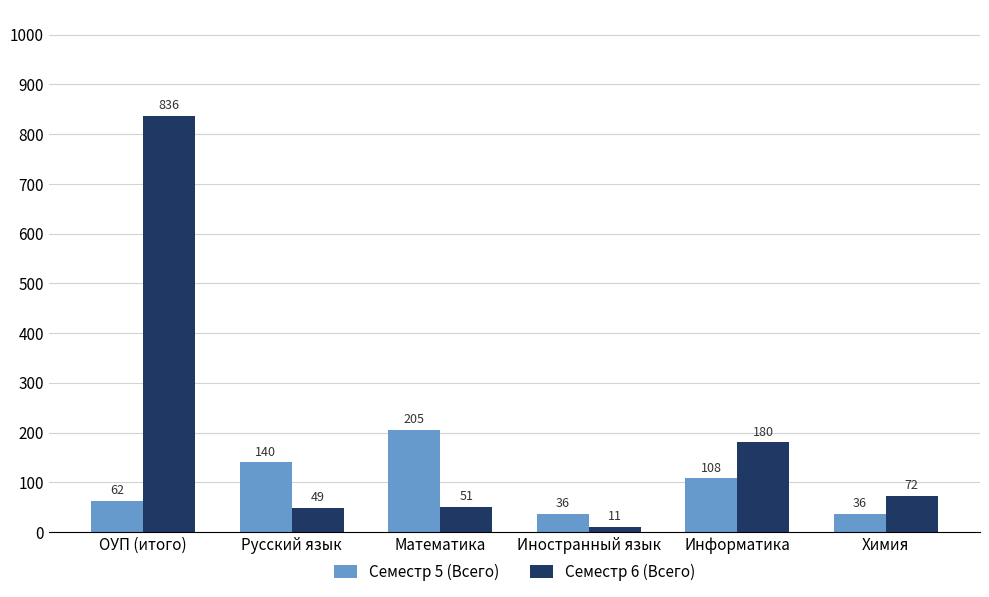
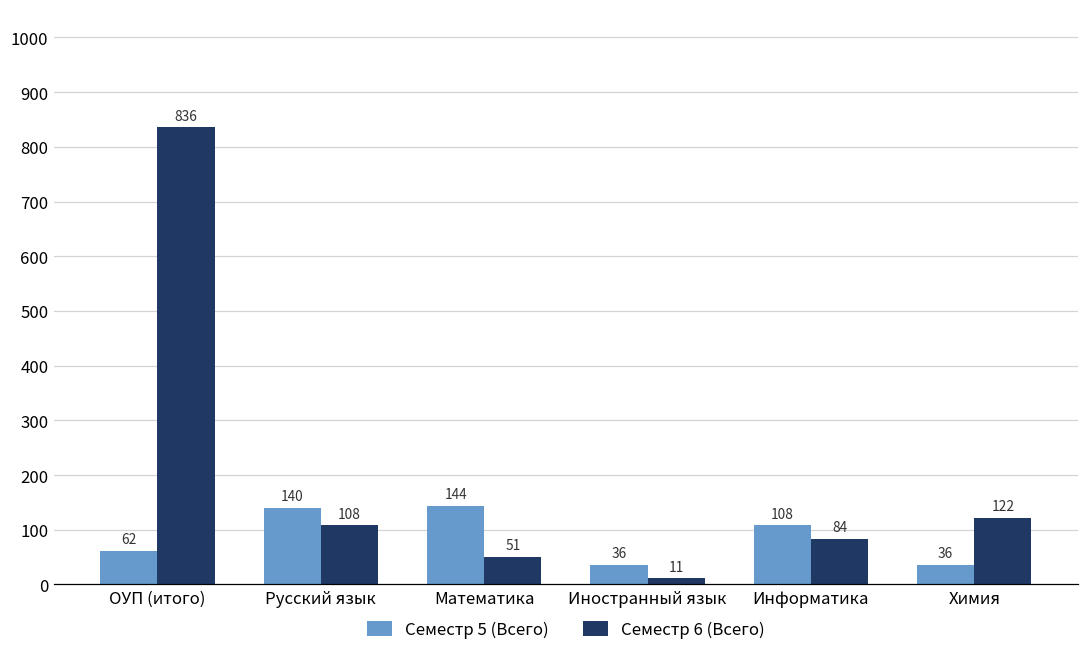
Семестр 6 (Всего), Русский язык: 49 -> 108
Семестр 5 (Всего), Математика: 205 -> 144
Семестр 6 (Всего), Информатика: 180 -> 84
Семестр 6 (Всего), Химия: 72 -> 122
